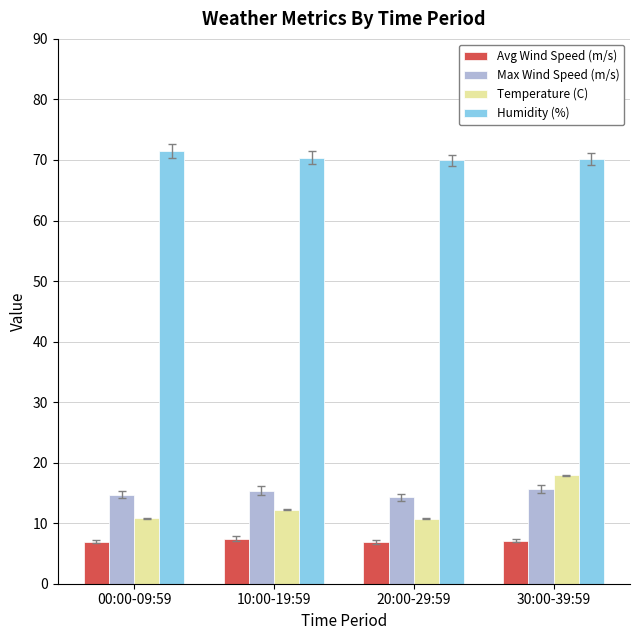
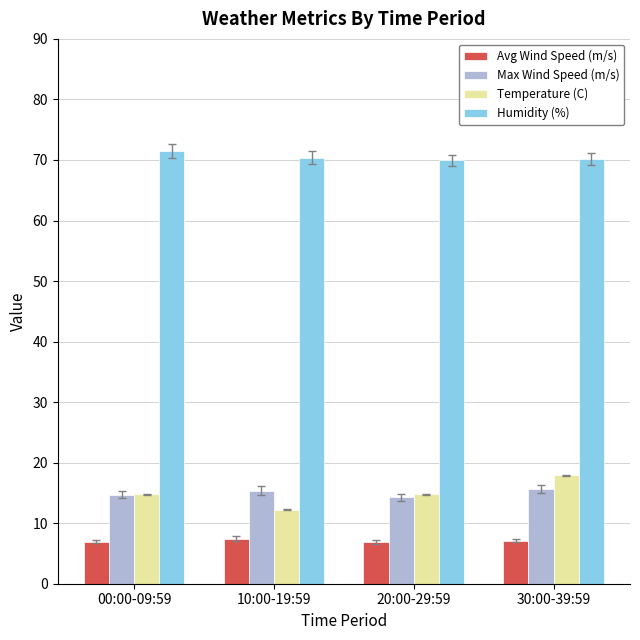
Temperature (C), 00:00-09:59: 11 -> 15
Temperature (C), 20:00-29:59: 11 -> 15
